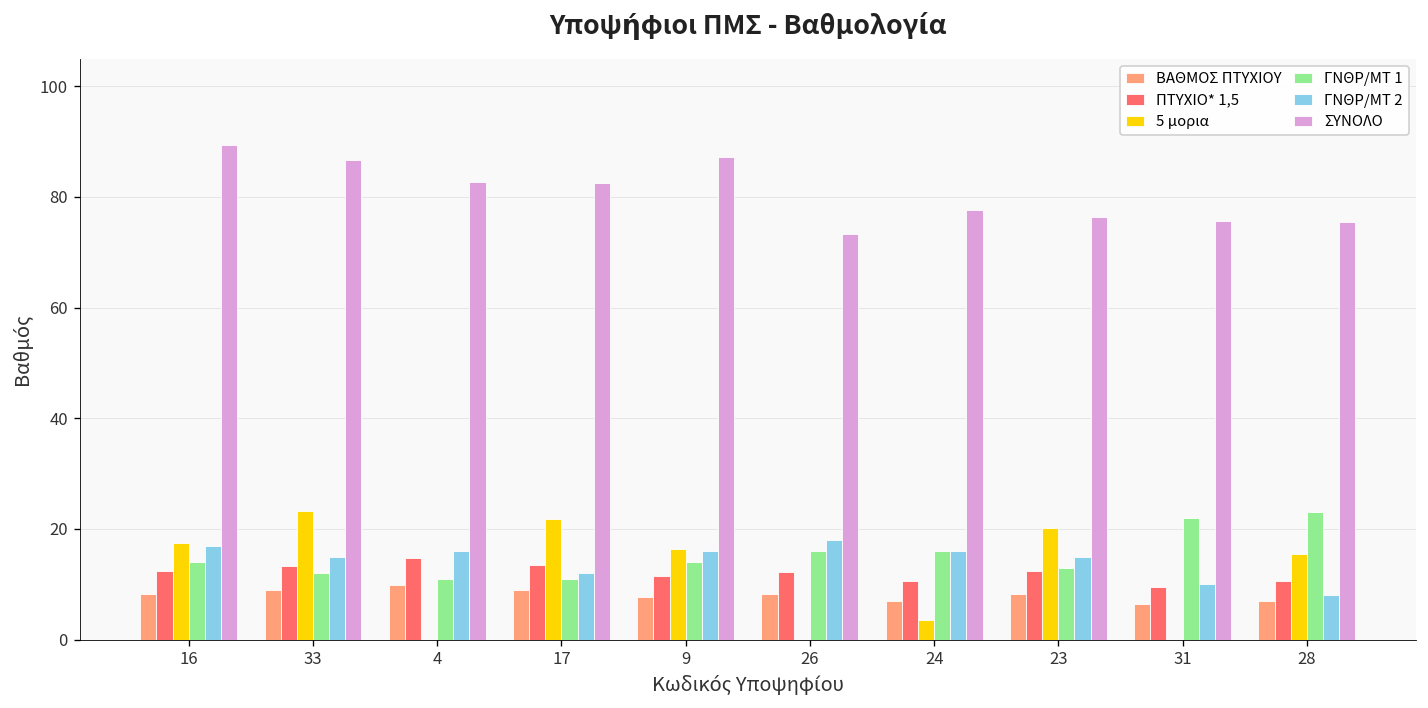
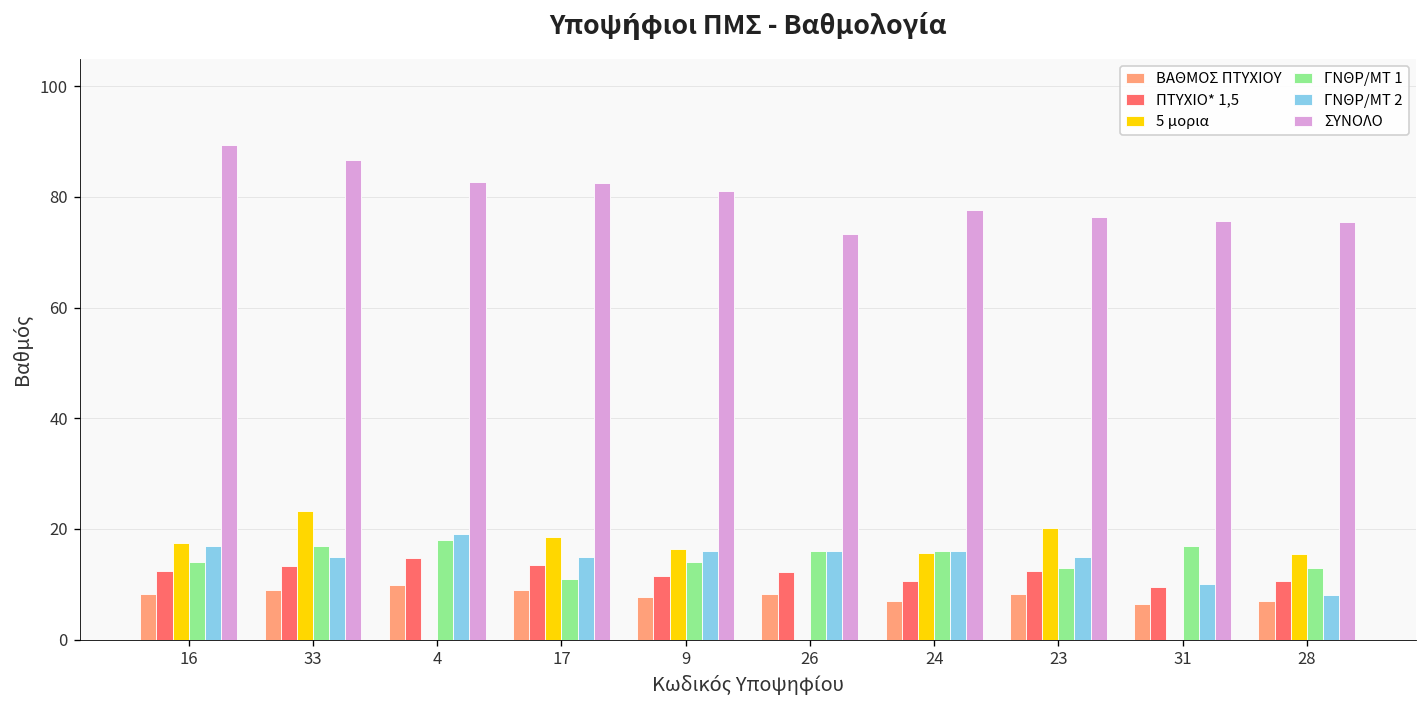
ΓΝΘΡ/ΜΤ 1, 33: 12 -> 17
ΓΝΘΡ/ΜΤ 1, 4: 11 -> 18
ΓΝΘΡ/ΜΤ 2, 4: 16 -> 19
5 μορια, 17: 22 -> 19
ΓΝΘΡ/ΜΤ 2, 17: 12 -> 15
ΣΥΝΟΛΟ, 9: 87 -> 81
ΓΝΘΡ/ΜΤ 2, 26: 18 -> 16
5 μορια, 24: 4 -> 16
ΓΝΘΡ/ΜΤ 1, 31: 22 -> 17
ΓΝΘΡ/ΜΤ 1, 28: 23 -> 13
